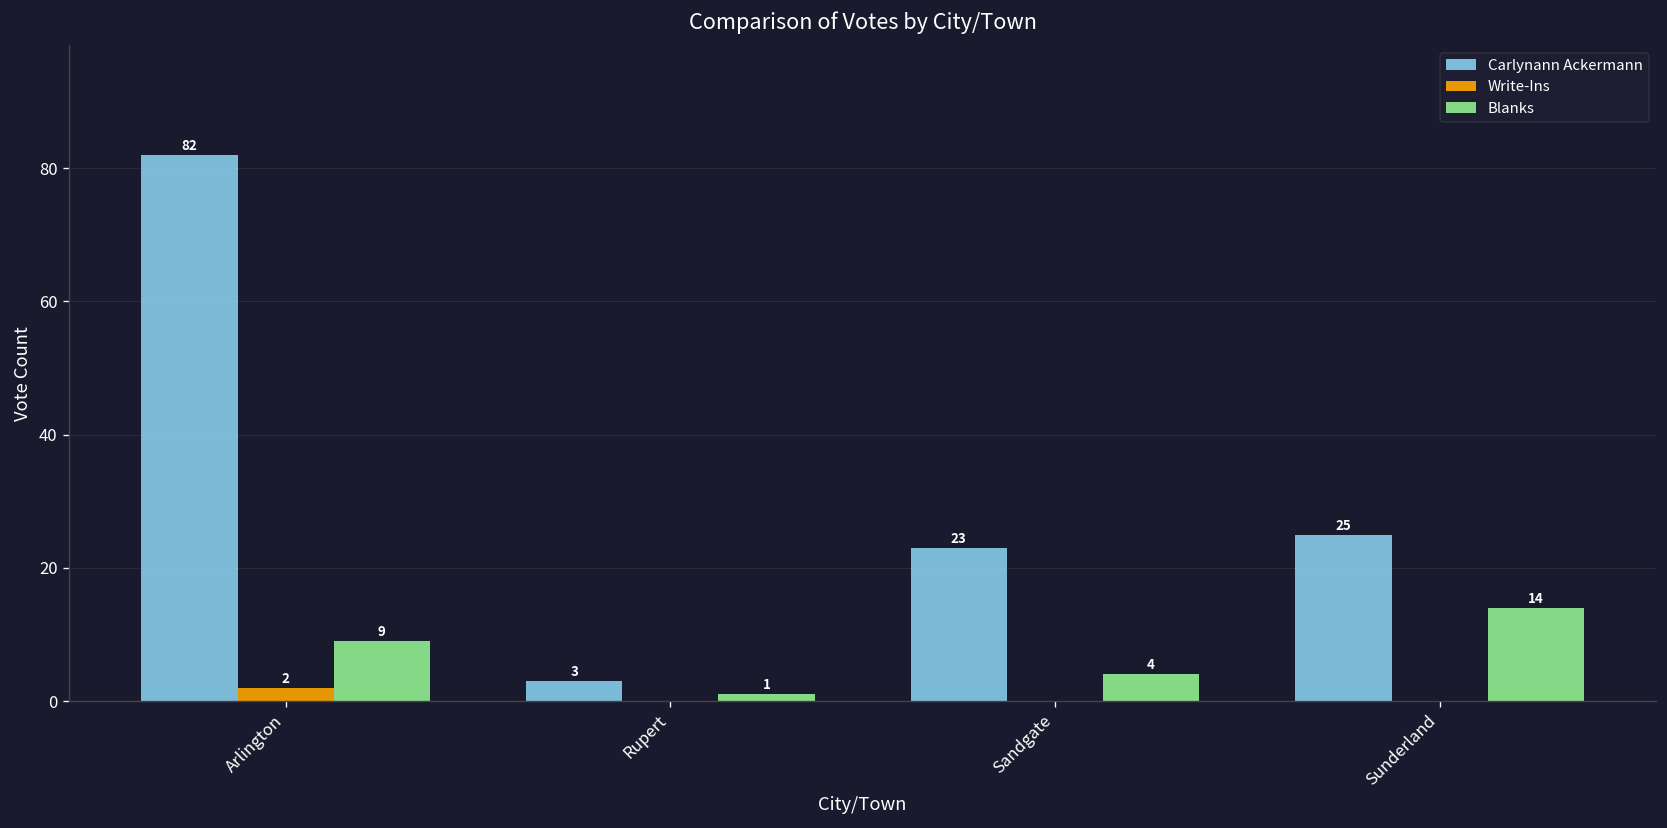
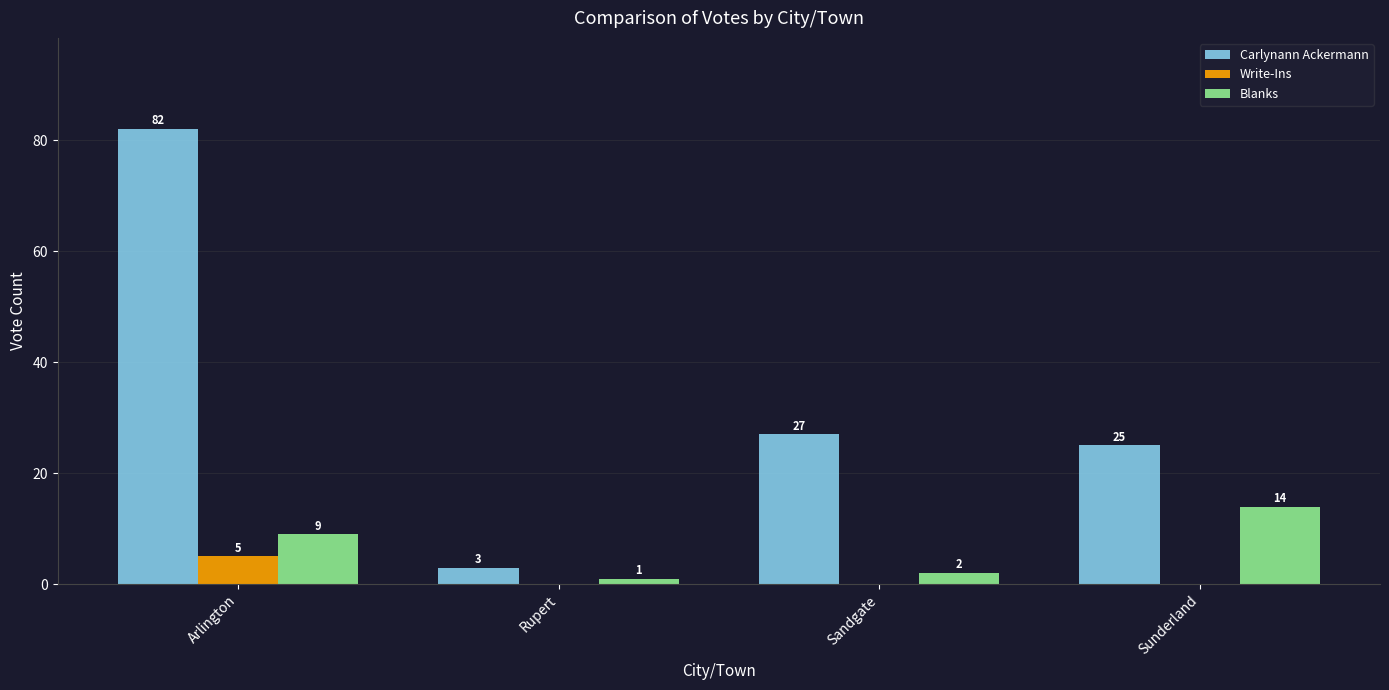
Write-Ins, Arlington: 2 -> 5
Carlynann Ackermann, Sandgate: 23 -> 27
Blanks, Sandgate: 4 -> 2
